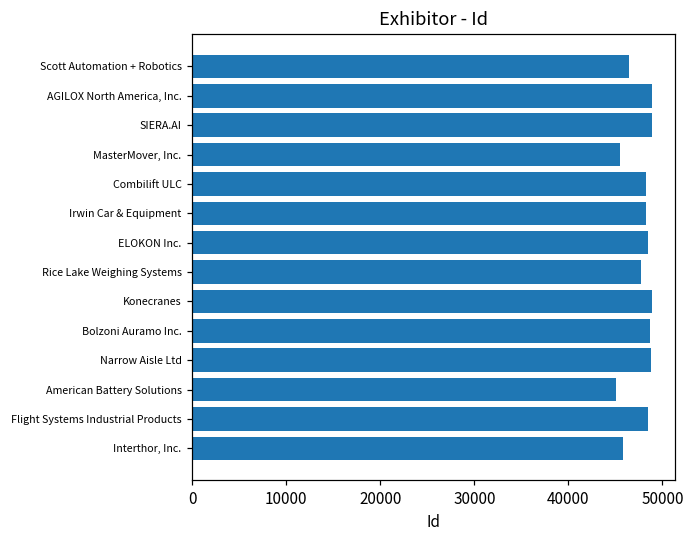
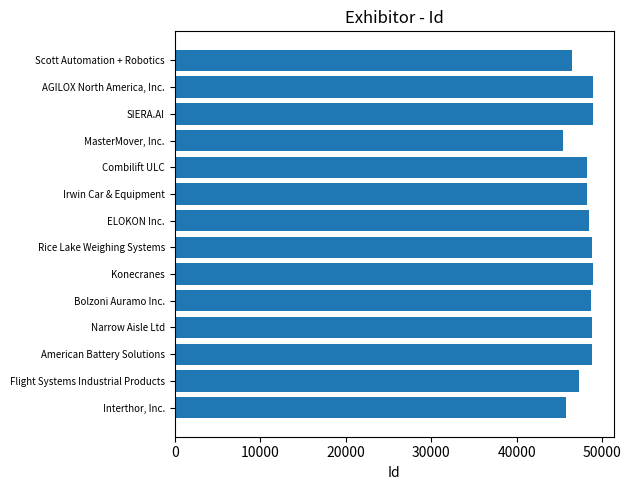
Rice Lake Weighing Systems: 48000 -> 49000
American Battery Solutions: 45000 -> 49000
Flight Systems Industrial Products: 48000 -> 47000
